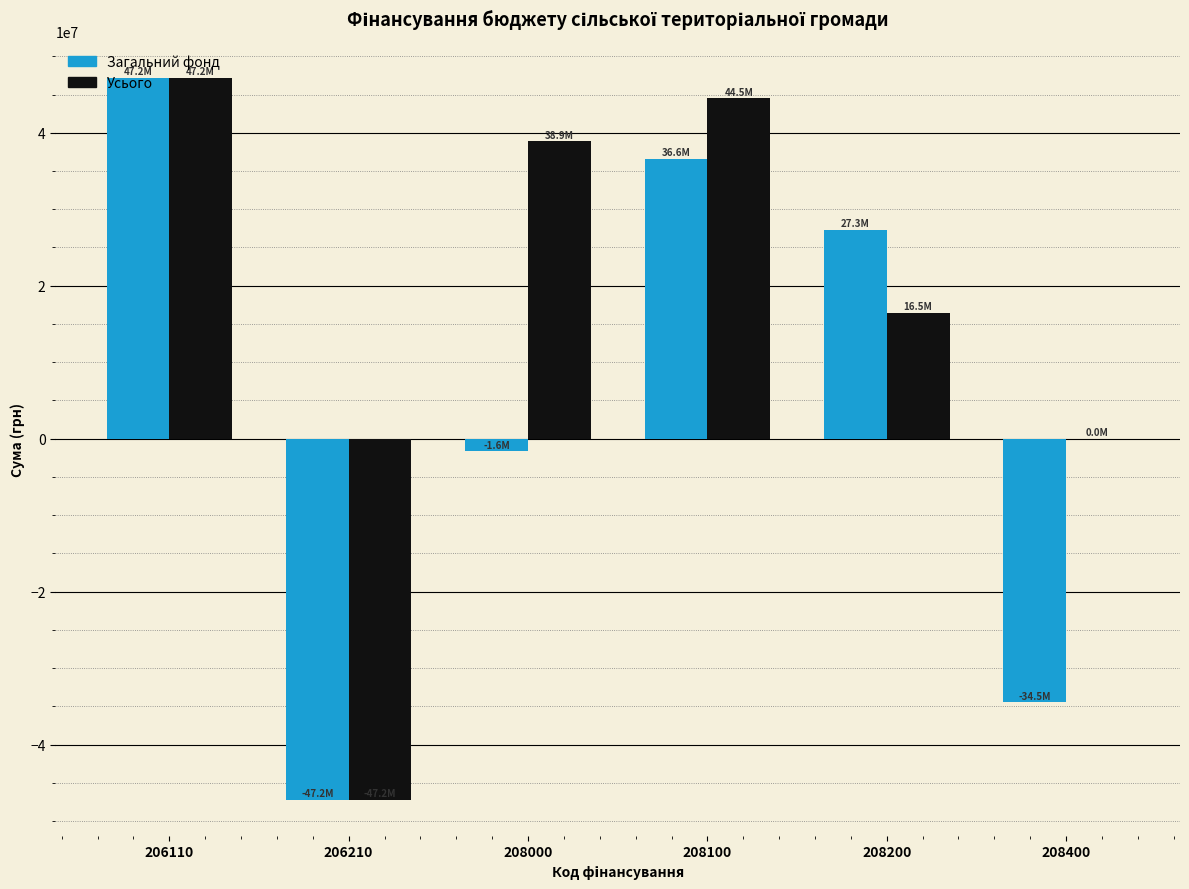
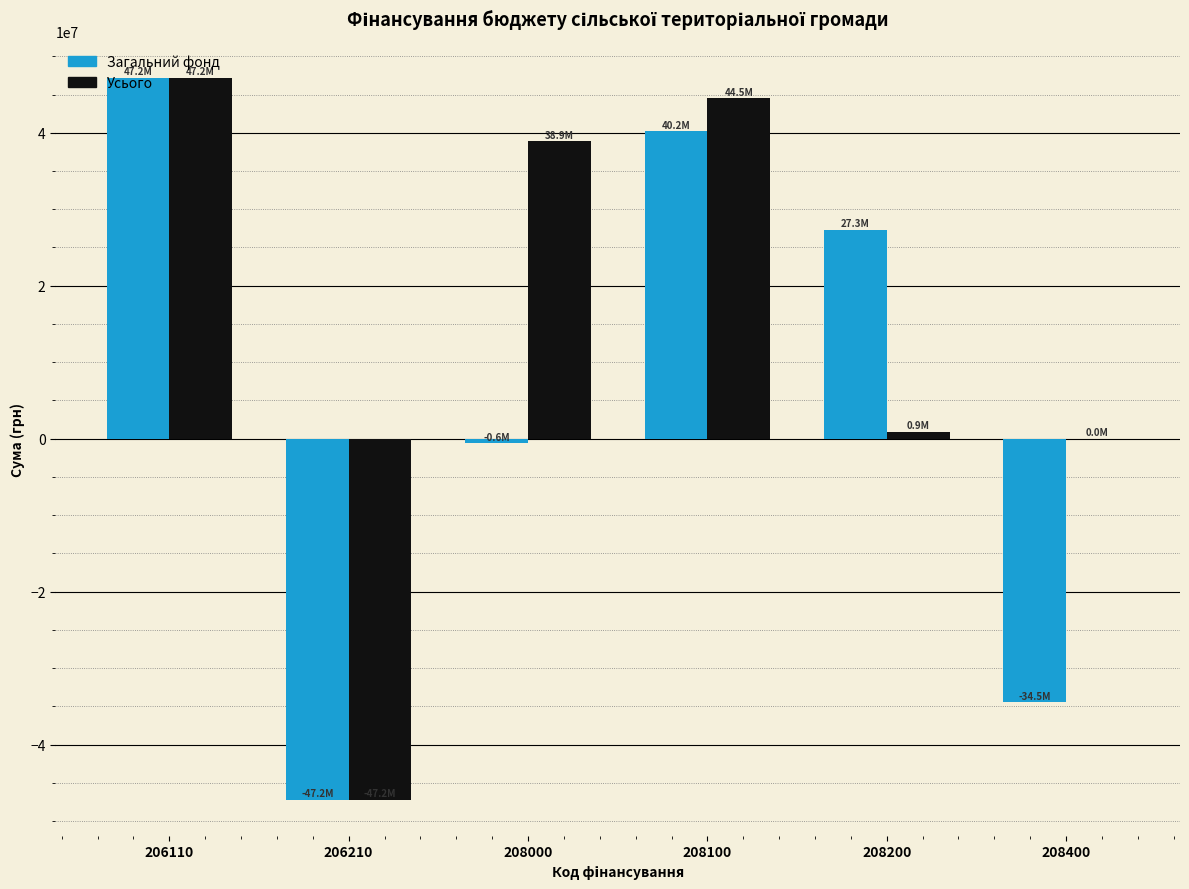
Загальний фонд, 208000: -1.6M -> -0.6M
Загальний фонд, 208100: 36.6M -> 40.2M
Усього, 208200: 16.5M -> 0.9M
